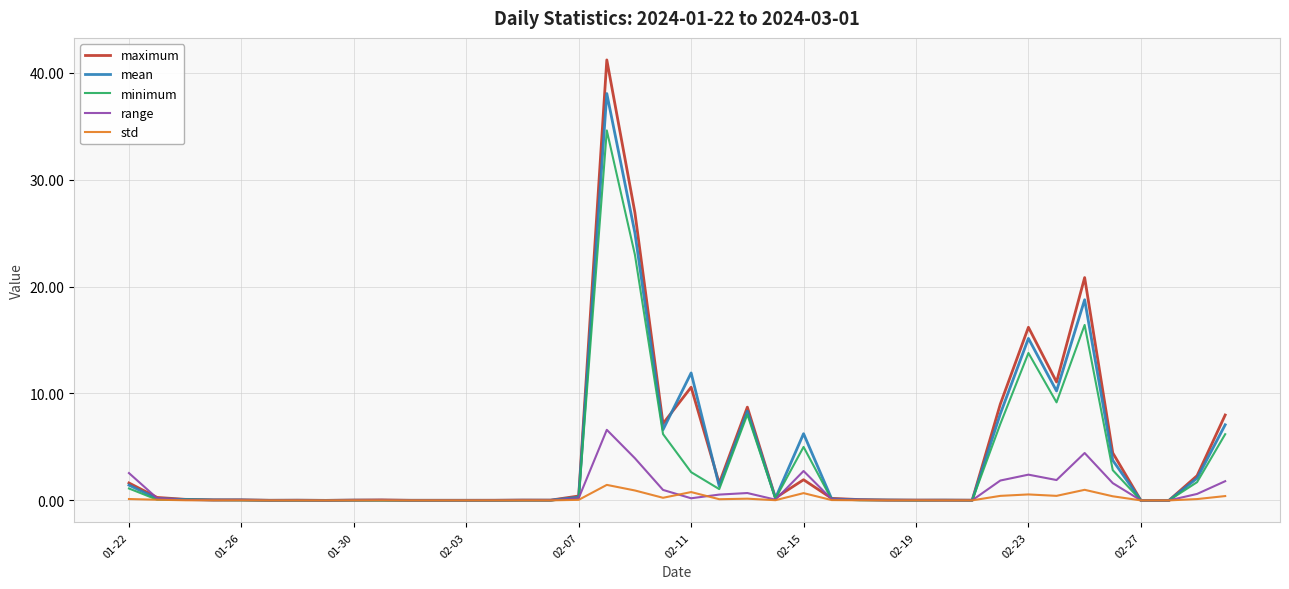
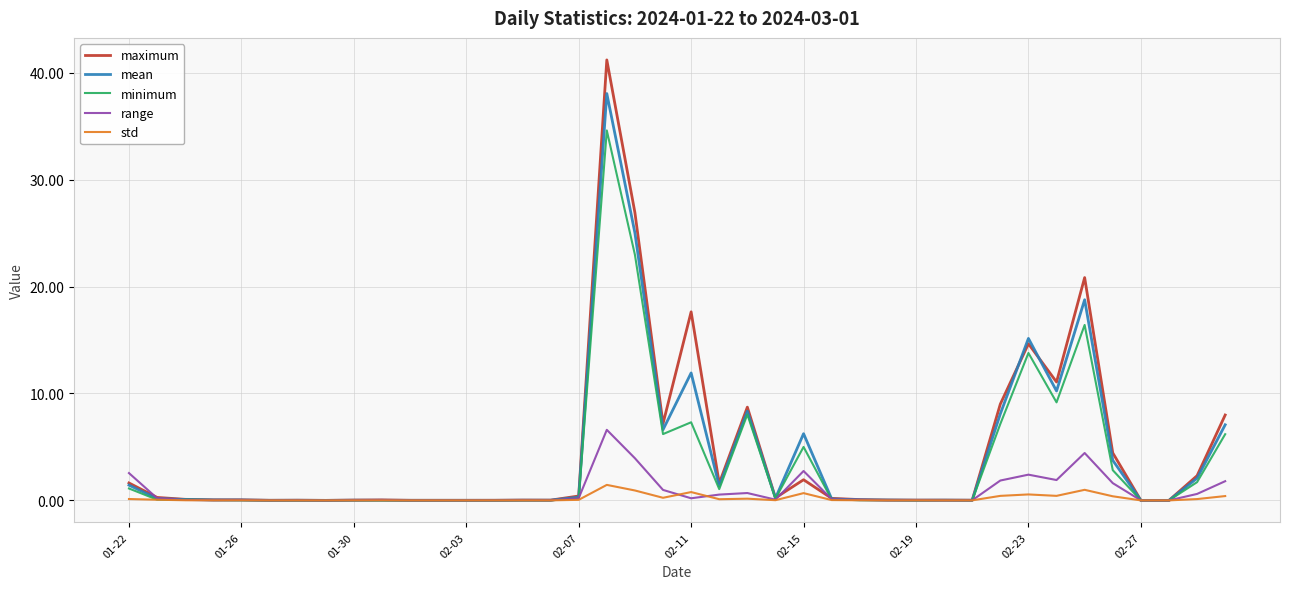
maximum, 02-11: 10.6 -> 17.6
minimum, 02-11: 2.6 -> 7.3
maximum, 02-23: 16.2 -> 14.6
